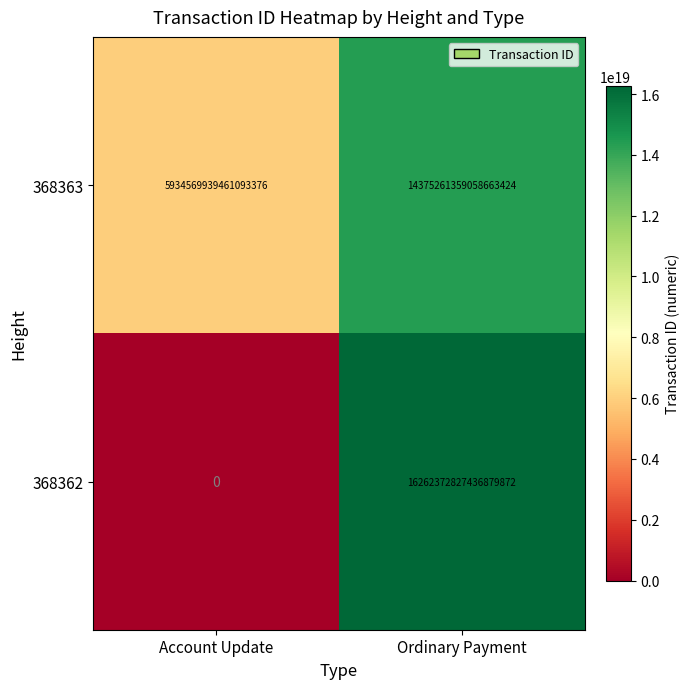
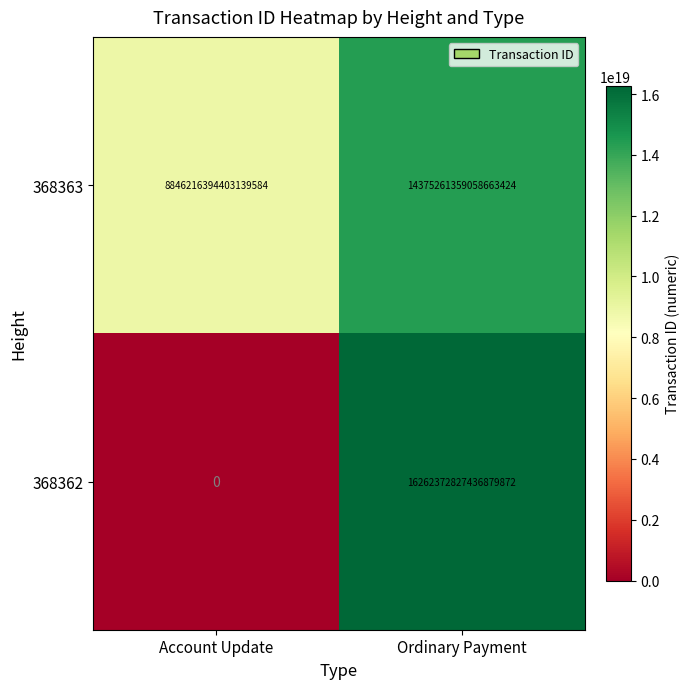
368363, Account Update: 5934569939461093376 -> 8846216394403139584
